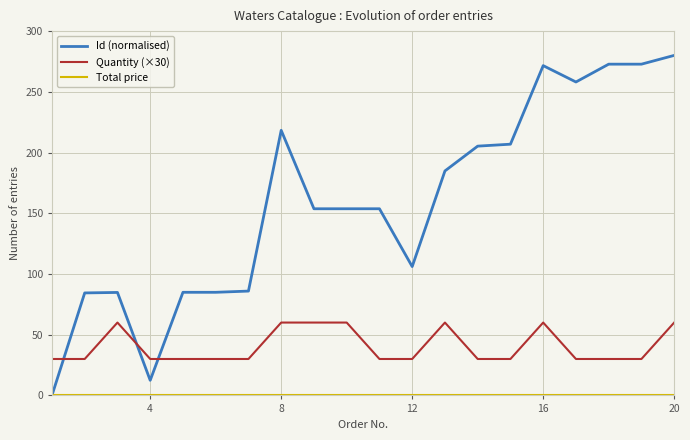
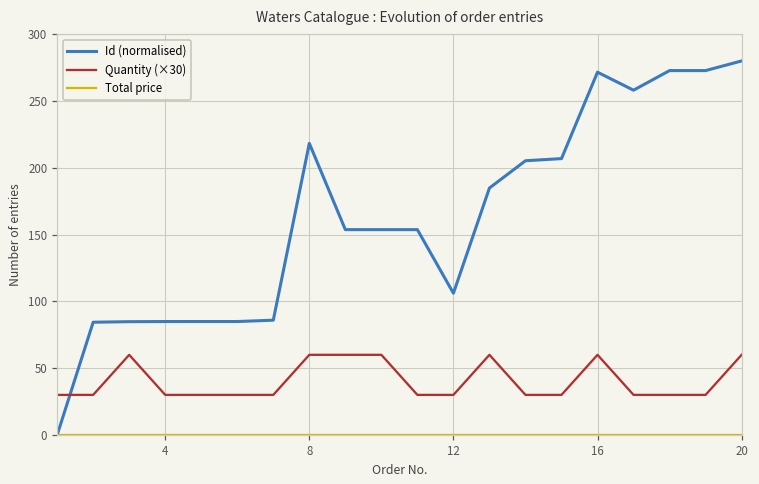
Id (normalised), 4: 12 -> 85
